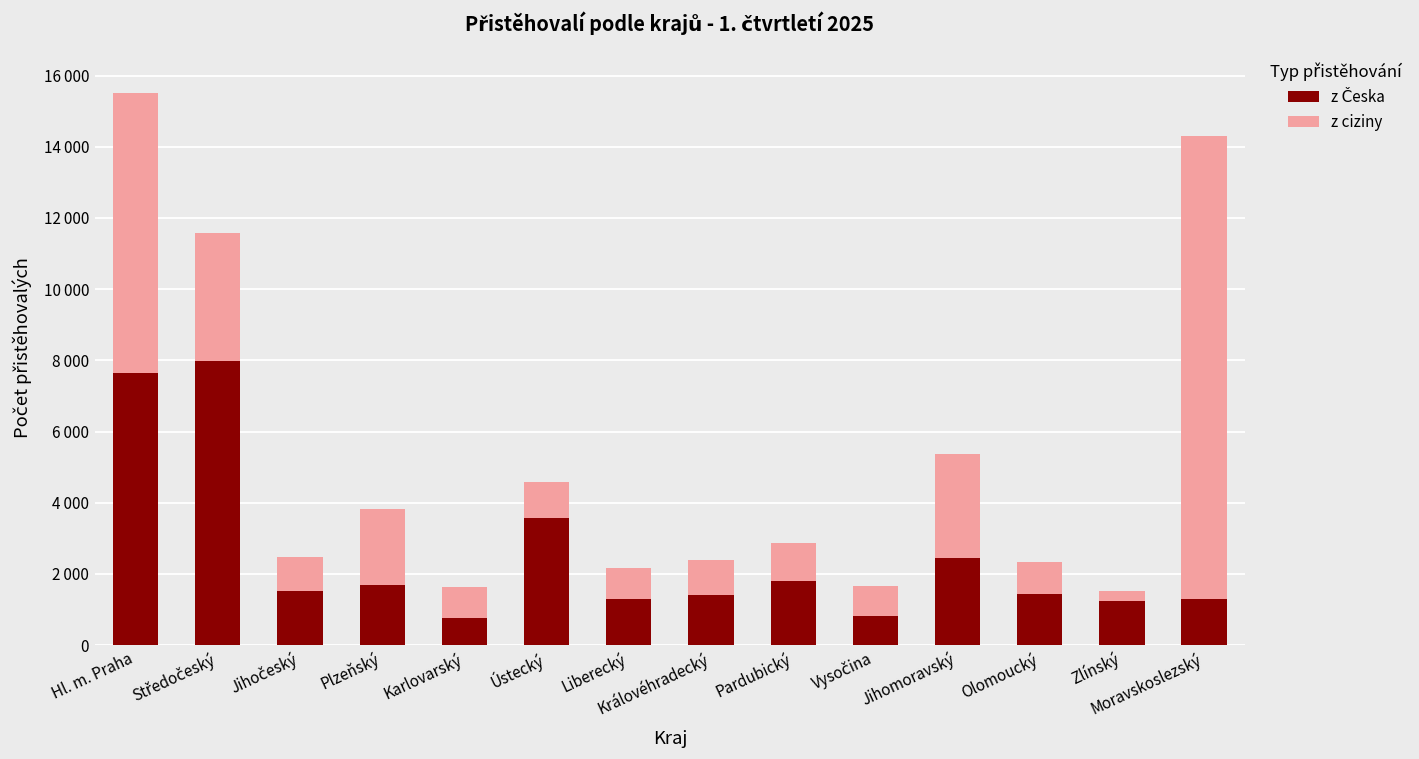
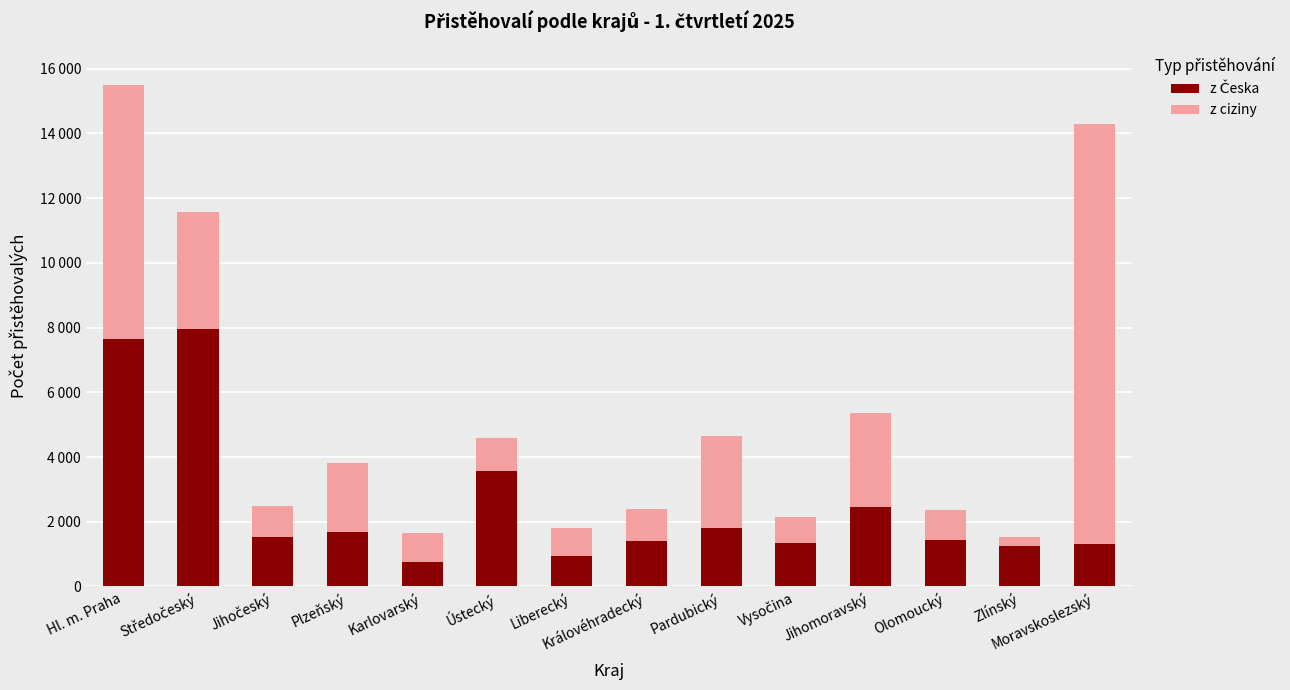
z Česka, Liberecký: 1300 -> 900
z ciziny, Pardubický: 1100 -> 2800
z Česka, Vysočina: 800 -> 1300
